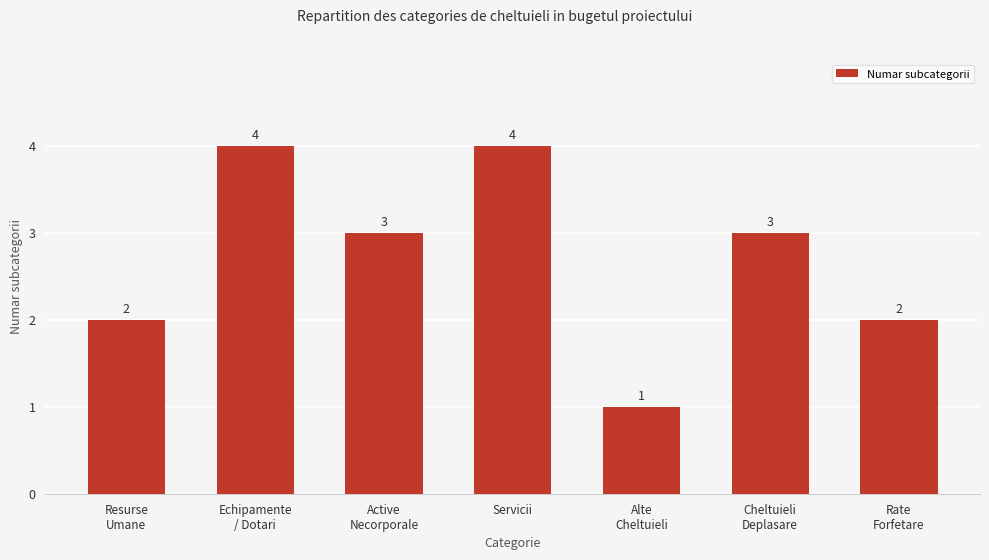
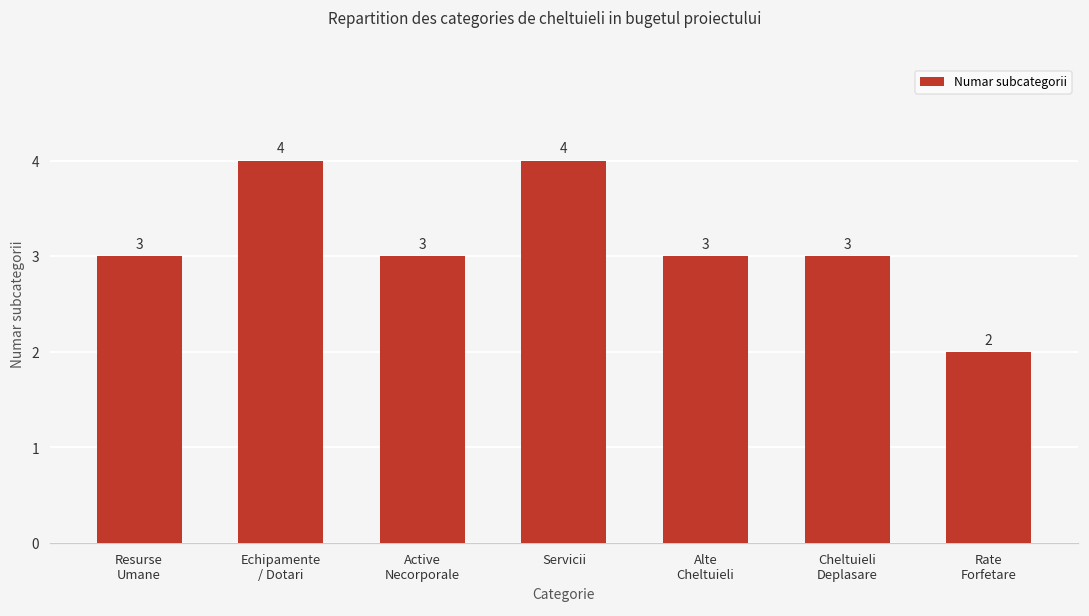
Resurse Umane: 2 -> 3
Alte Cheltuieli: 1 -> 3
